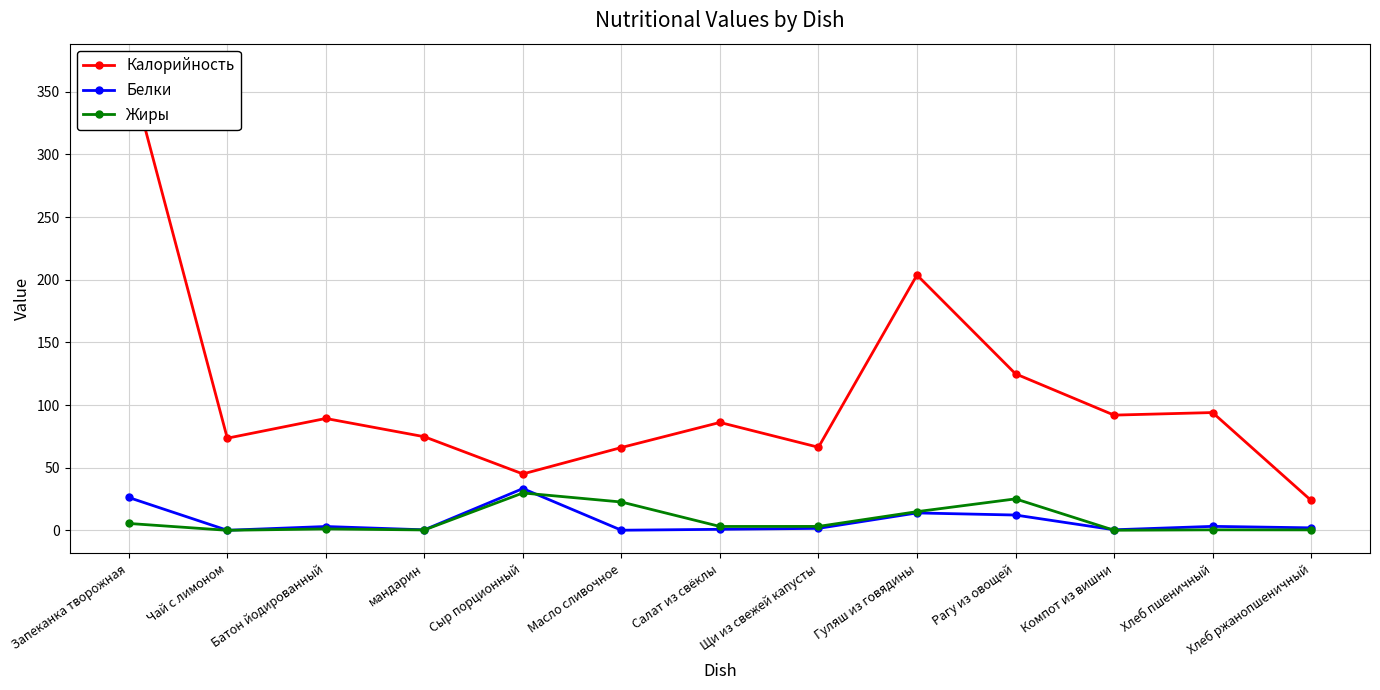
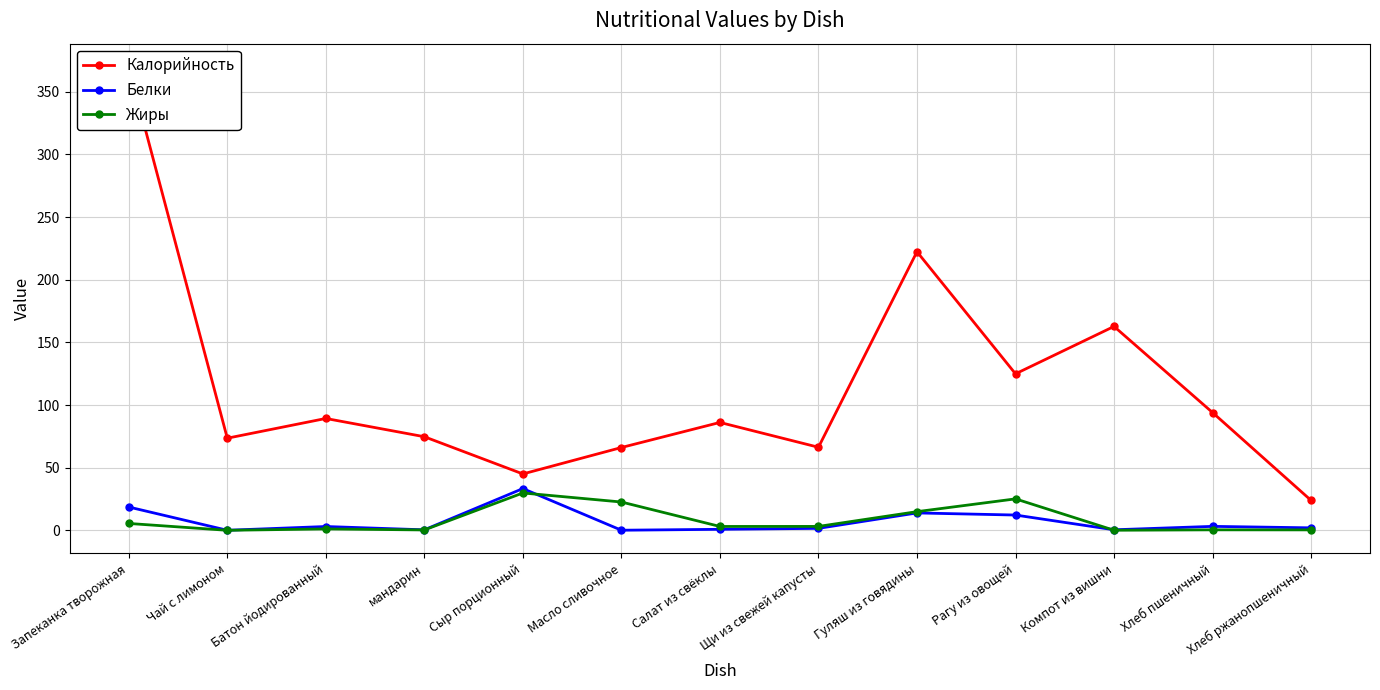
Белки, Запеканка творожная: 26 -> 19
Калорийность, Гуляш из говядины: 204 -> 222
Калорийность, Компот из вишни: 92 -> 163
